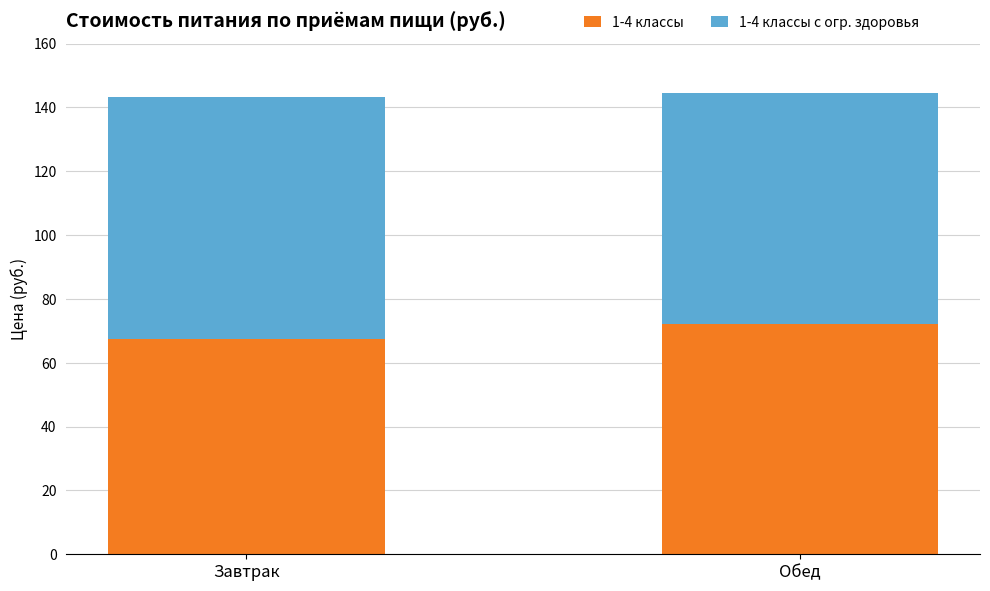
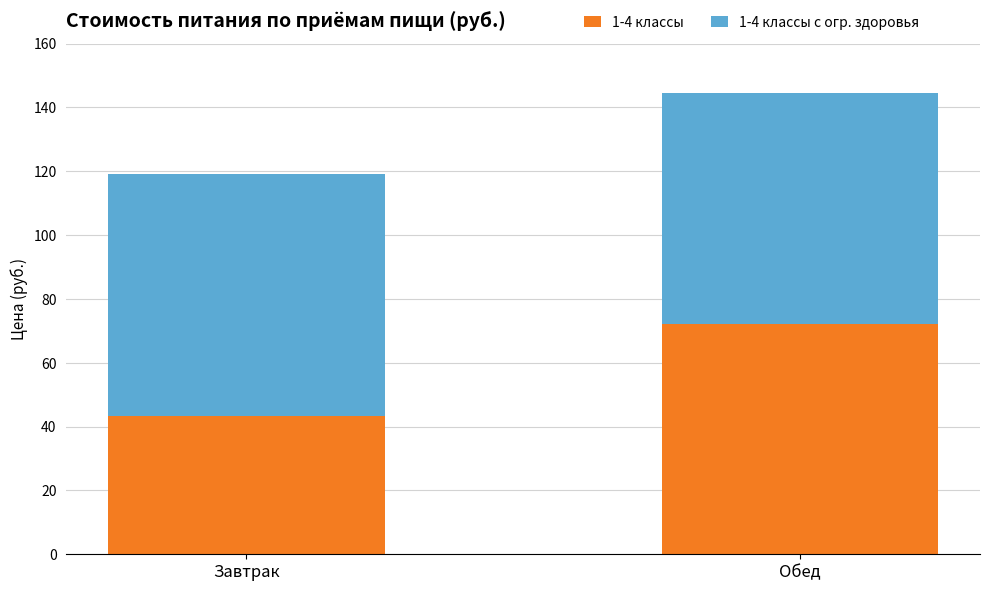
1-4 классы, Завтрак: 67 -> 43
